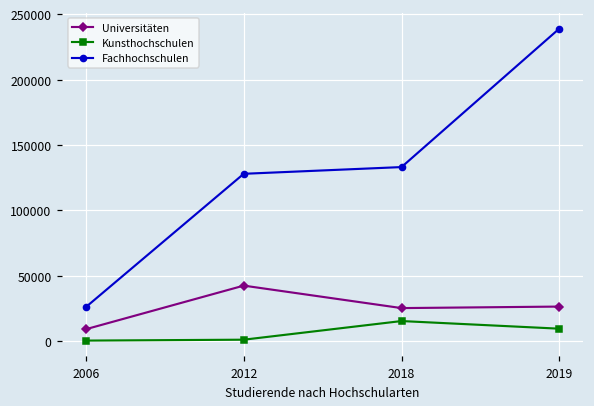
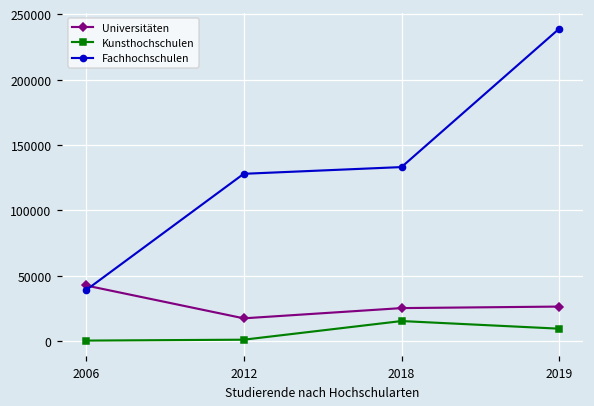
Universitäten, 2006: 9000 -> 43000
Fachhochschulen, 2006: 26000 -> 39000
Universitäten, 2012: 42000 -> 17000
